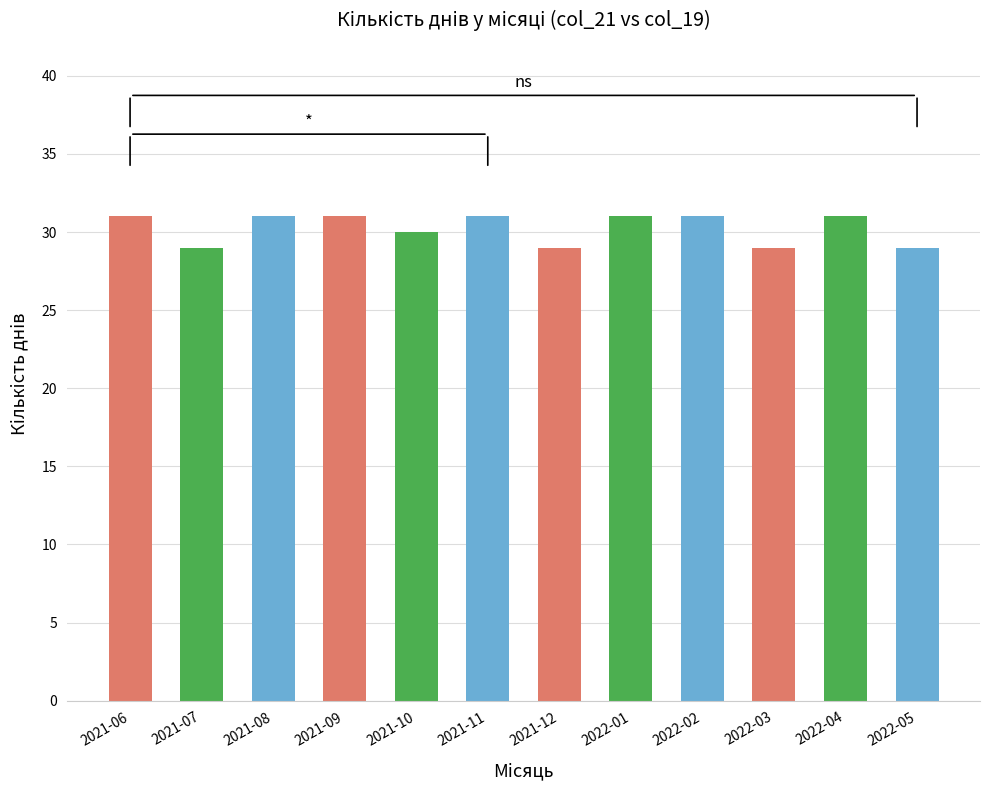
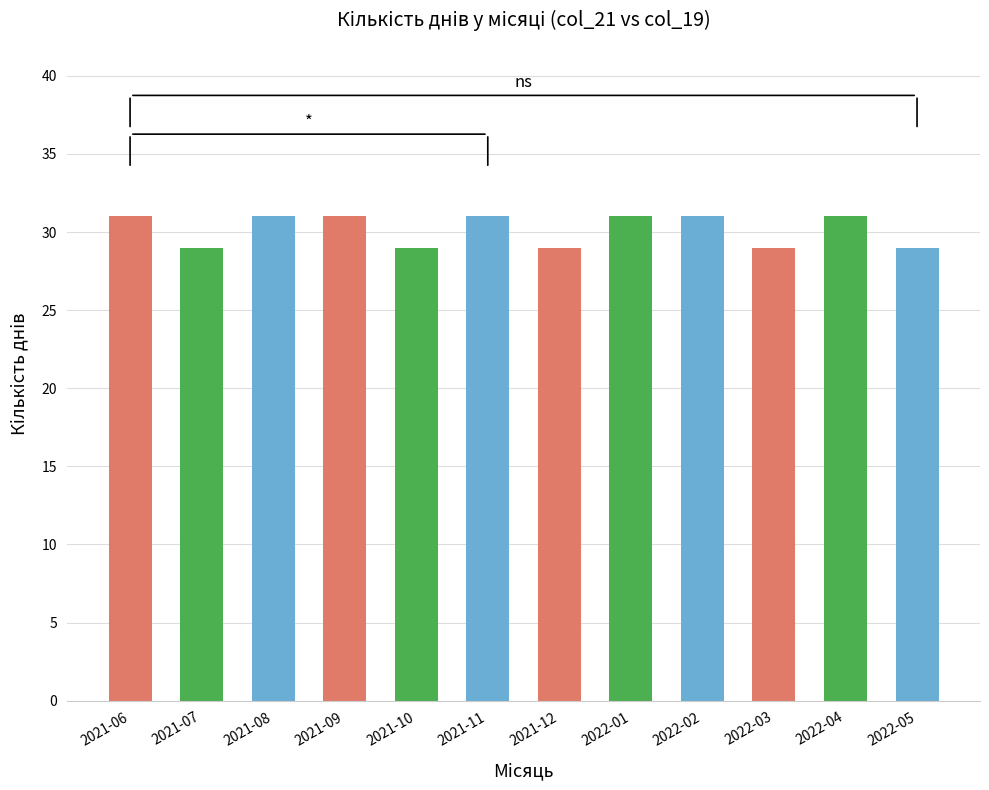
2021-10: 30 -> 29
